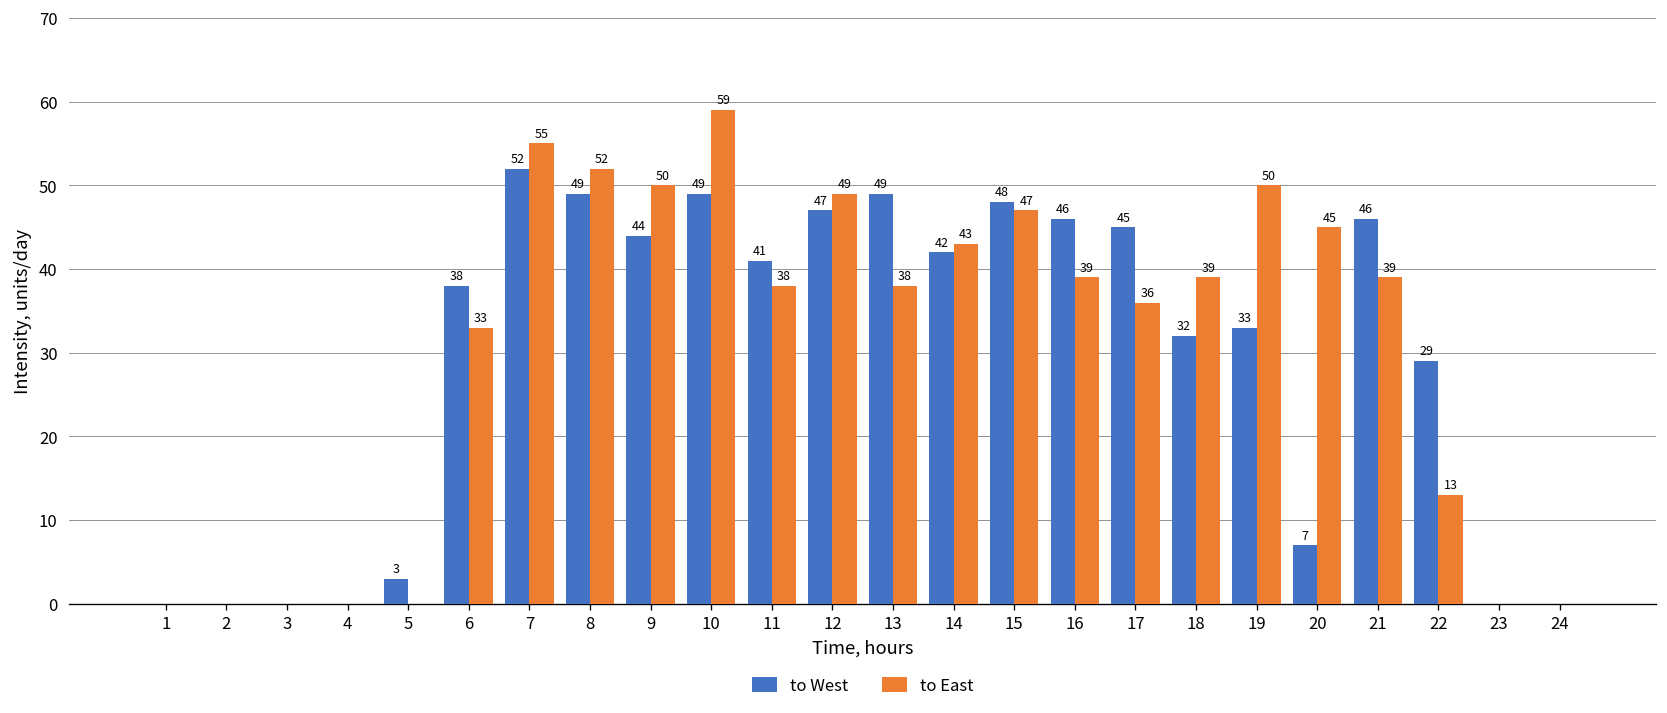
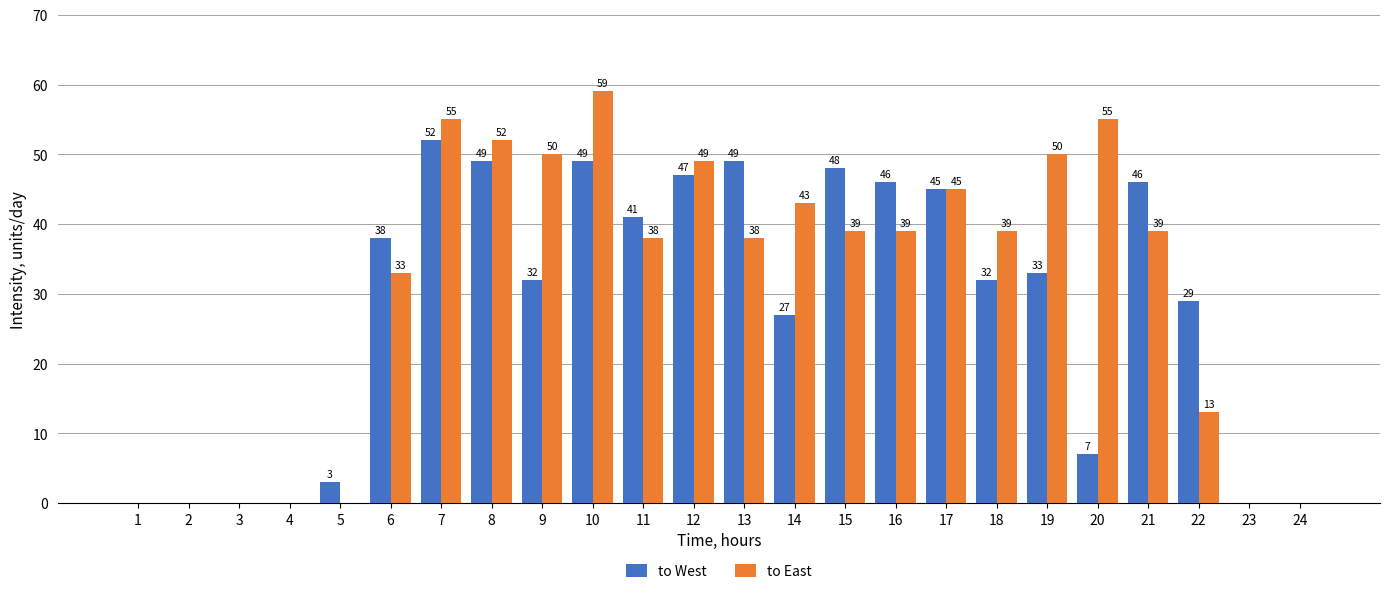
to West, 9: 44 -> 32
to West, 14: 42 -> 27
to East, 15: 47 -> 39
to East, 17: 36 -> 45
to East, 20: 45 -> 55
